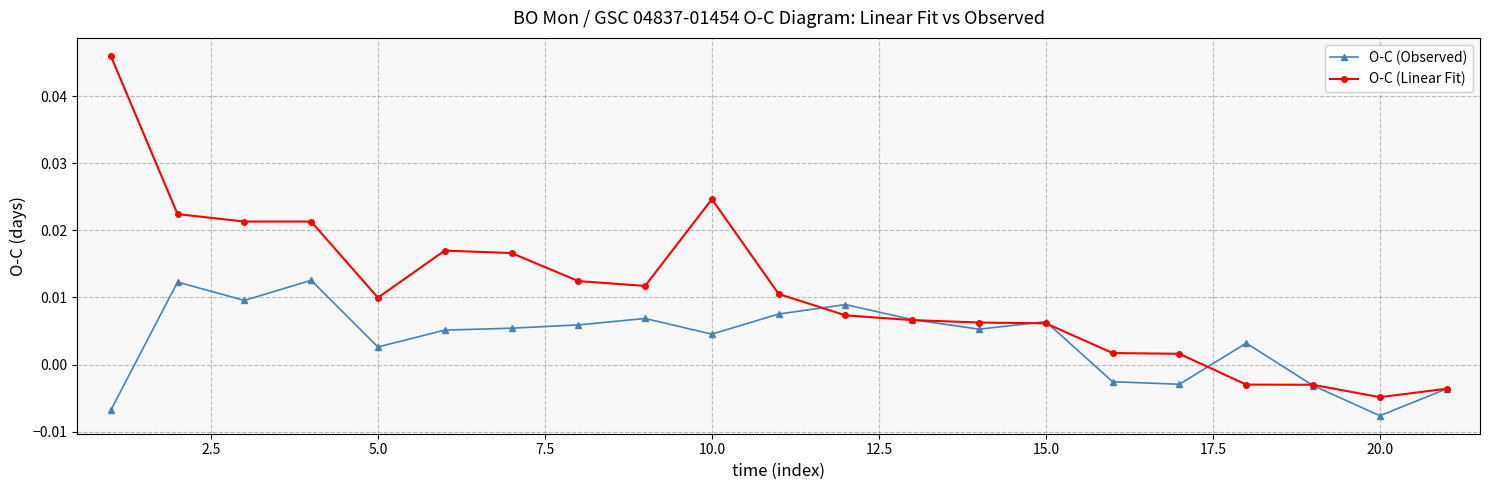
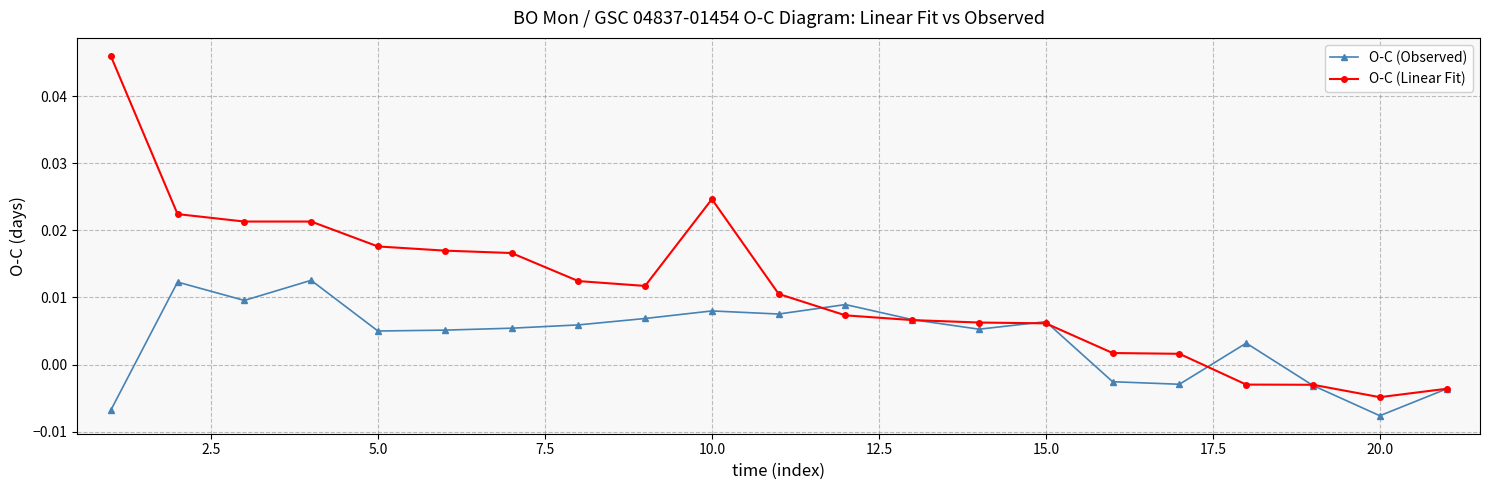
O-C (Observed), 5.0: 0.003 -> 0.005
O-C (Linear Fit), 5.0: 0.010 -> 0.018
O-C (Observed), 10.0: 0.005 -> 0.008
